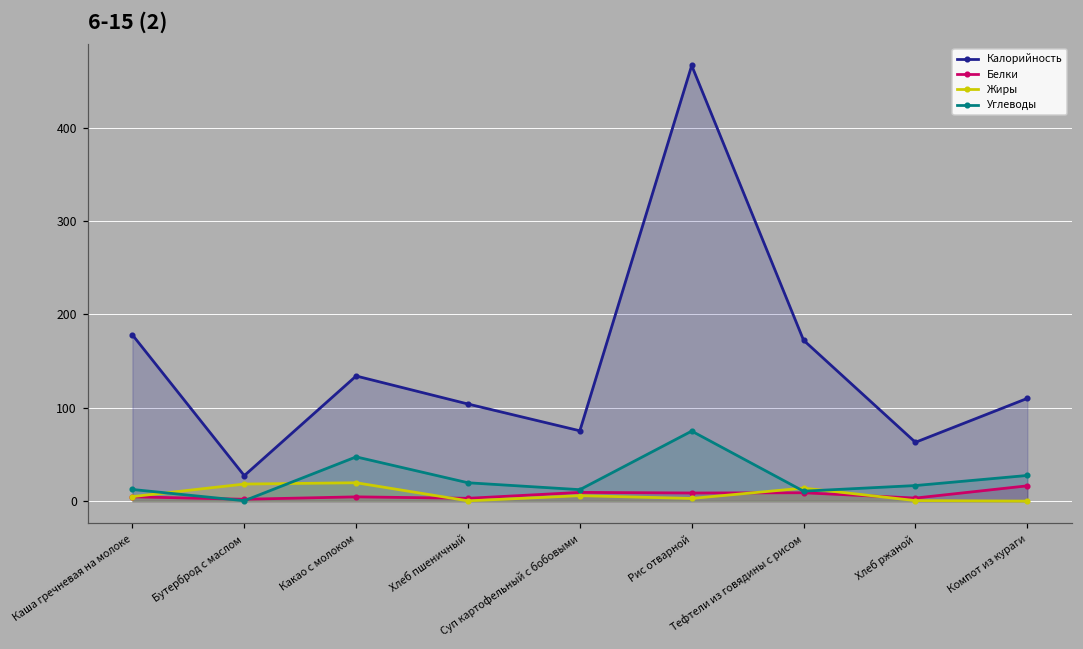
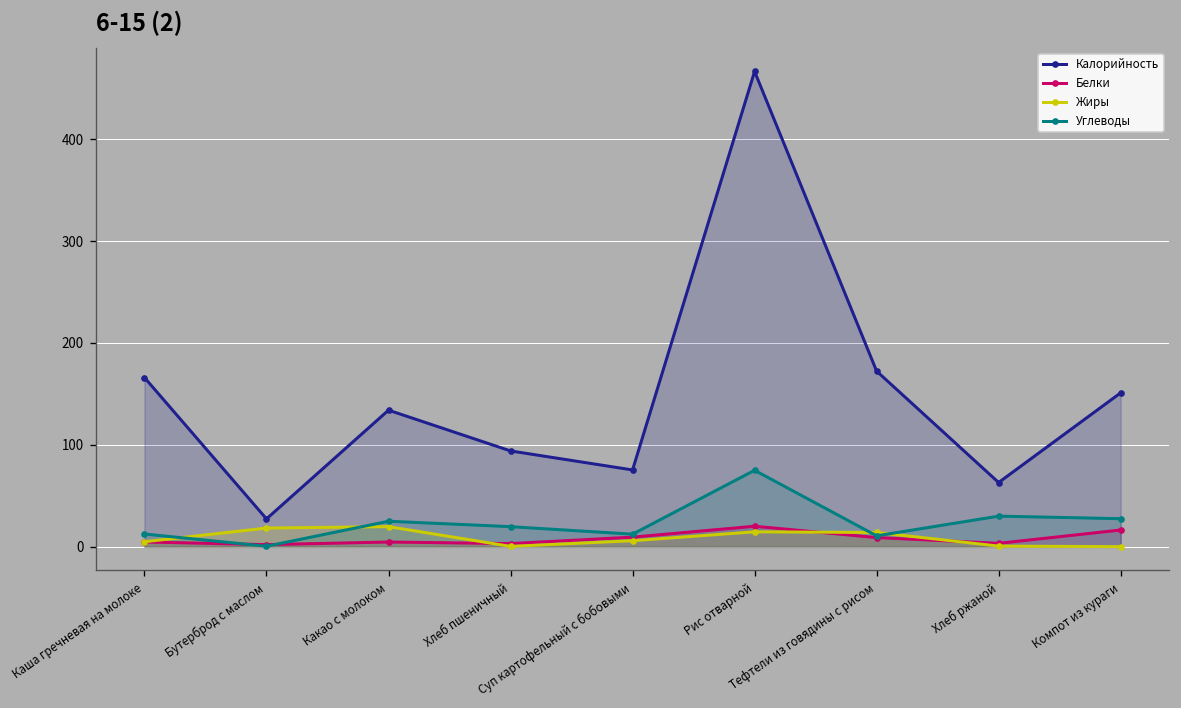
Калорийность, Каша гречневая на молоке: 180 -> 170
Углеводы, Какао с молоком: 50 -> 30
Калорийность, Хлеб пшеничный: 100 -> 90
Белки, Рис отварной: 10 -> 20
Жиры, Рис отварной: 0 -> 10
Углеводы, Хлеб ржаной: 20 -> 30
Калорийность, Компот из кураги: 110 -> 150
